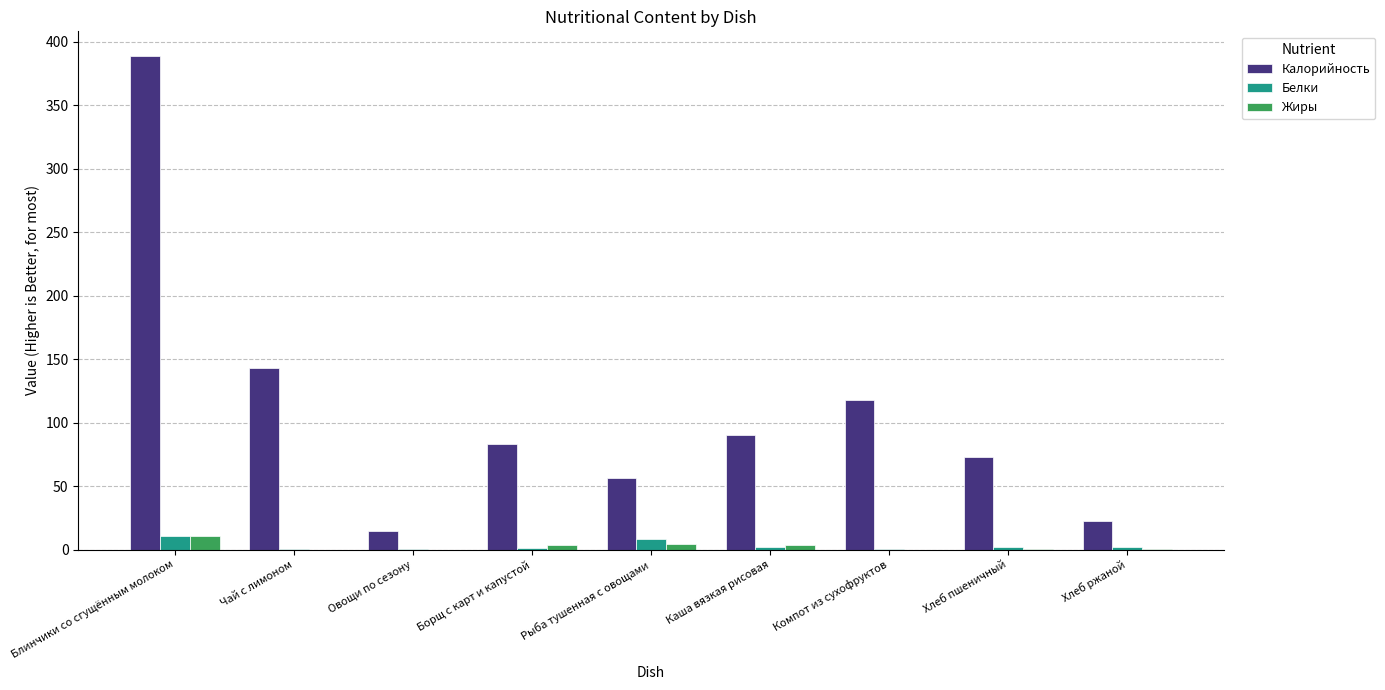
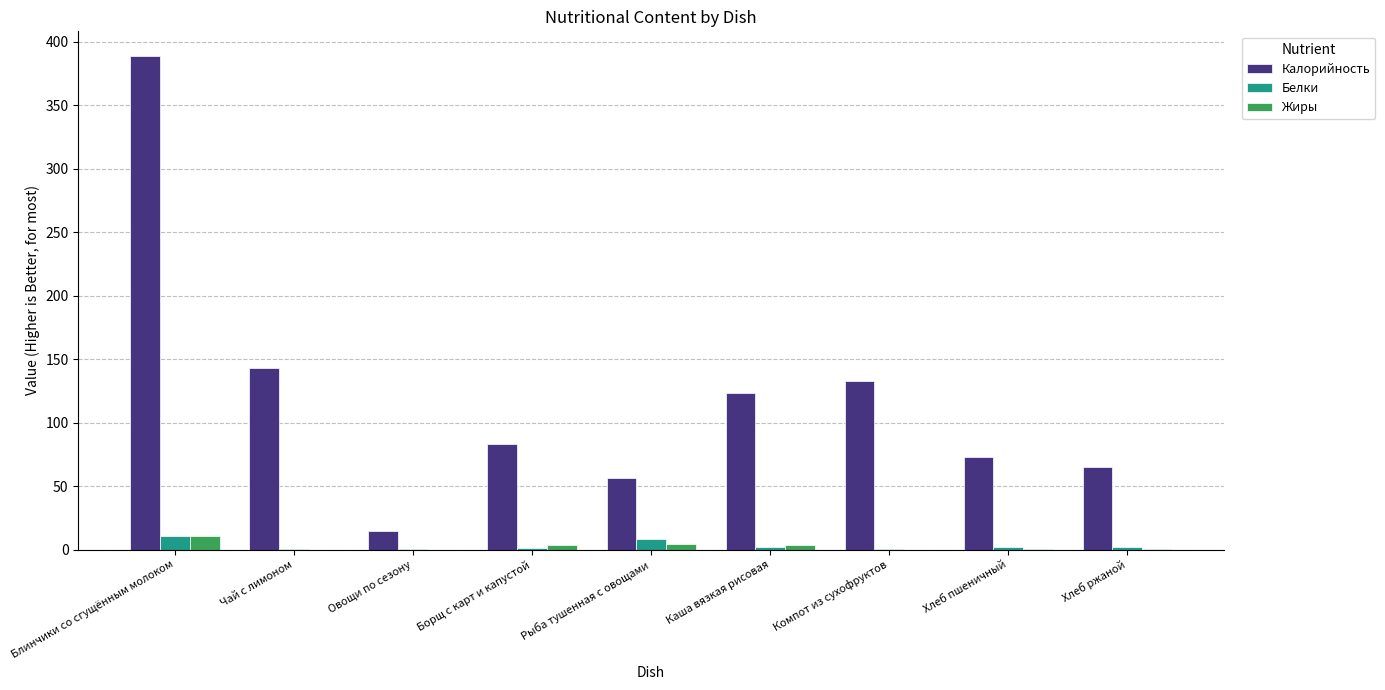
Калорийность, Каша вязкая рисовая: 90 -> 123
Калорийность, Компот из сухофруктов: 118 -> 133
Калорийность, Хлеб ржаной: 23 -> 65
